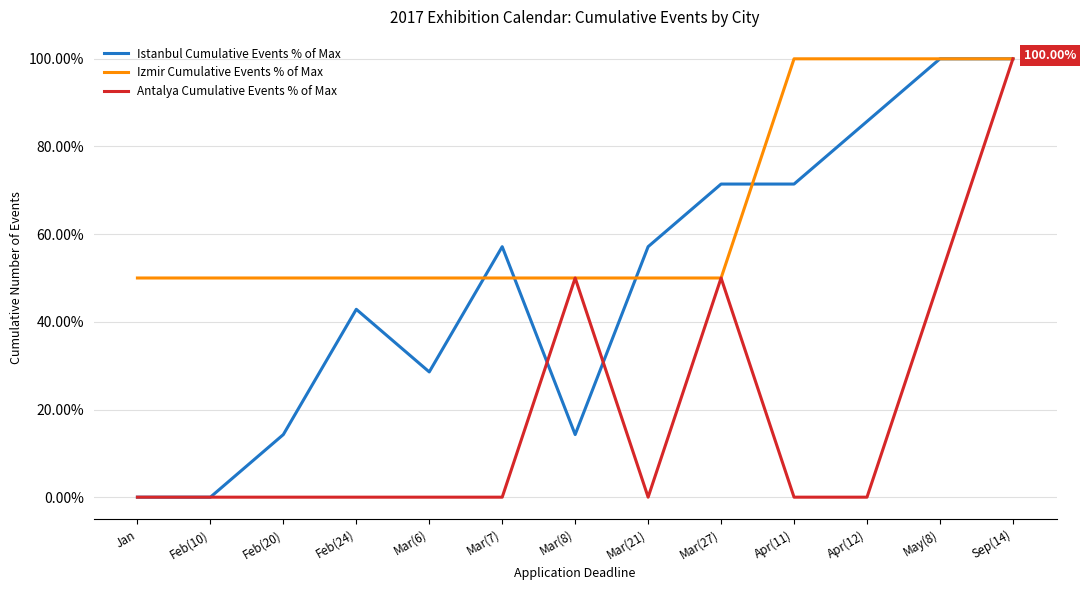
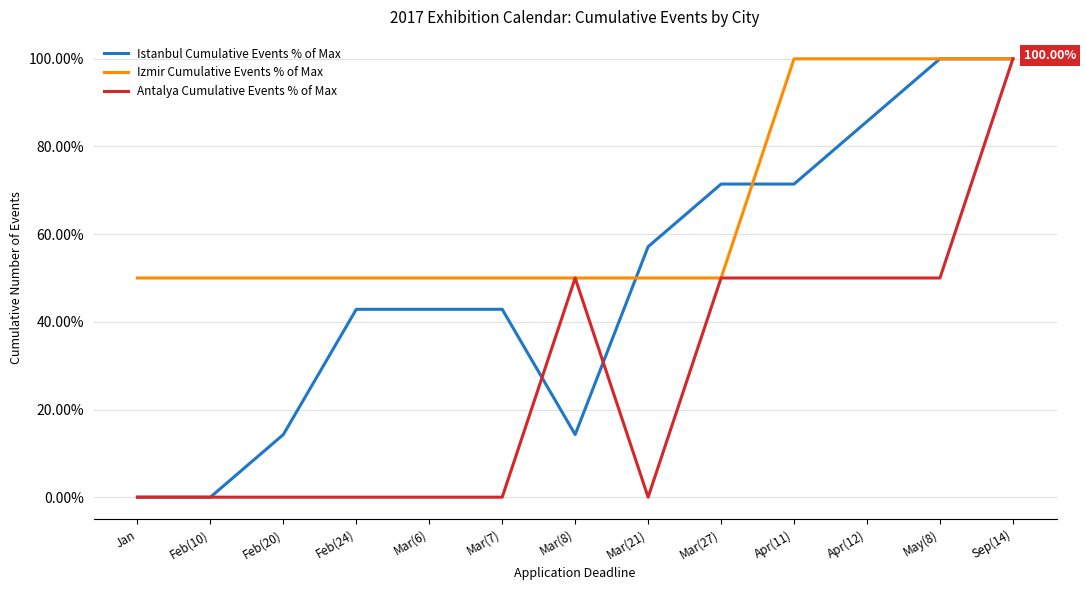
Istanbul Cumulative Events % of Max, Mar(6): 29% -> 43%
Istanbul Cumulative Events % of Max, Mar(7): 57% -> 43%
Antalya Cumulative Events % of Max, Apr(11): 0% -> 50%
Antalya Cumulative Events % of Max, Apr(12): 0% -> 50%
